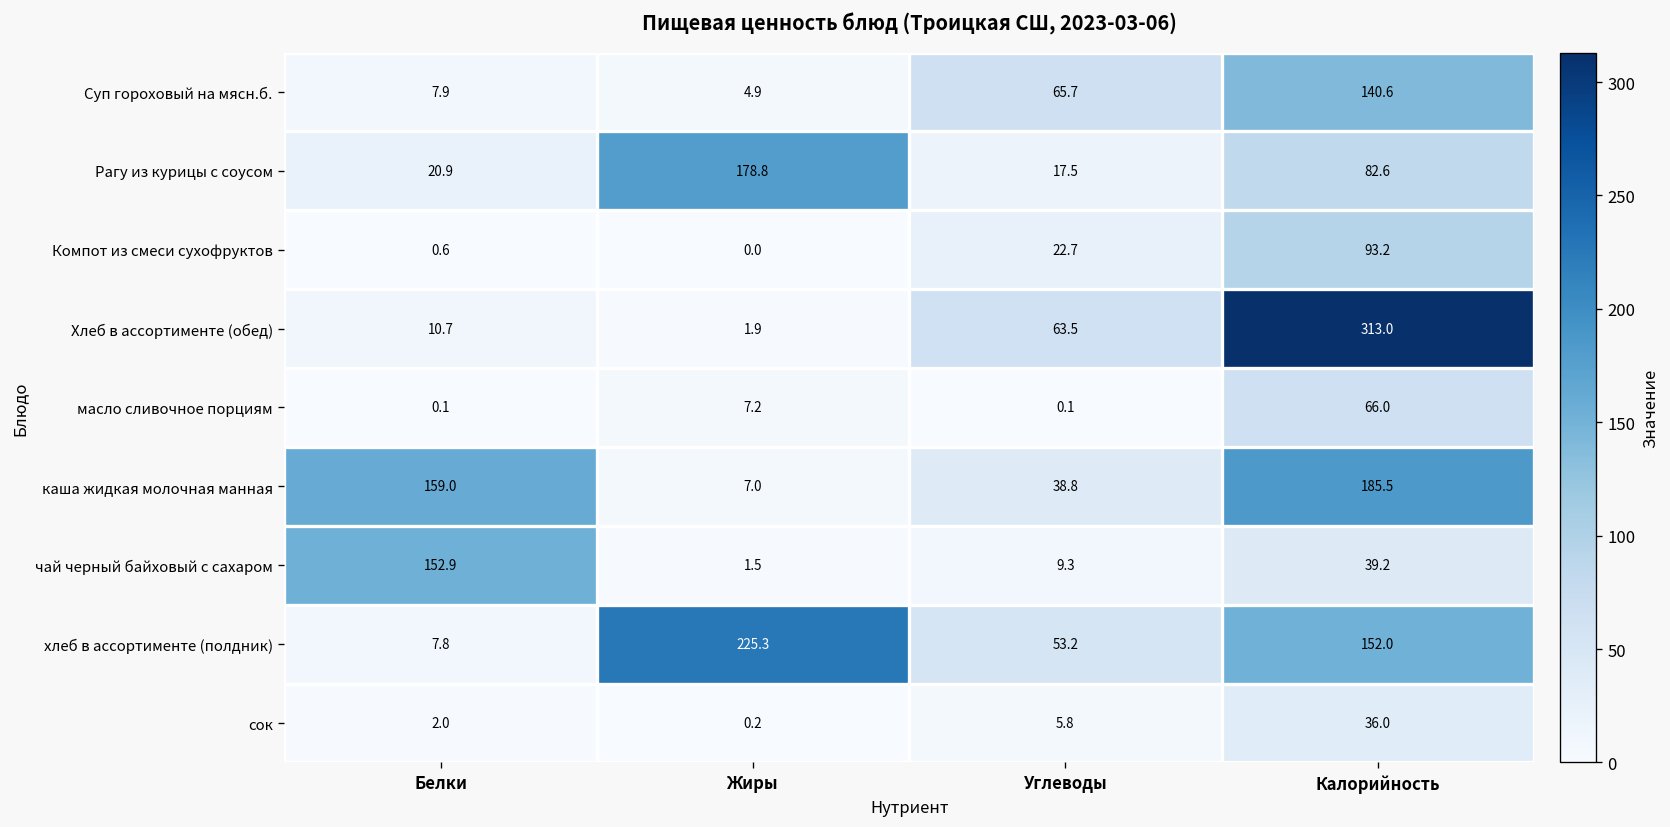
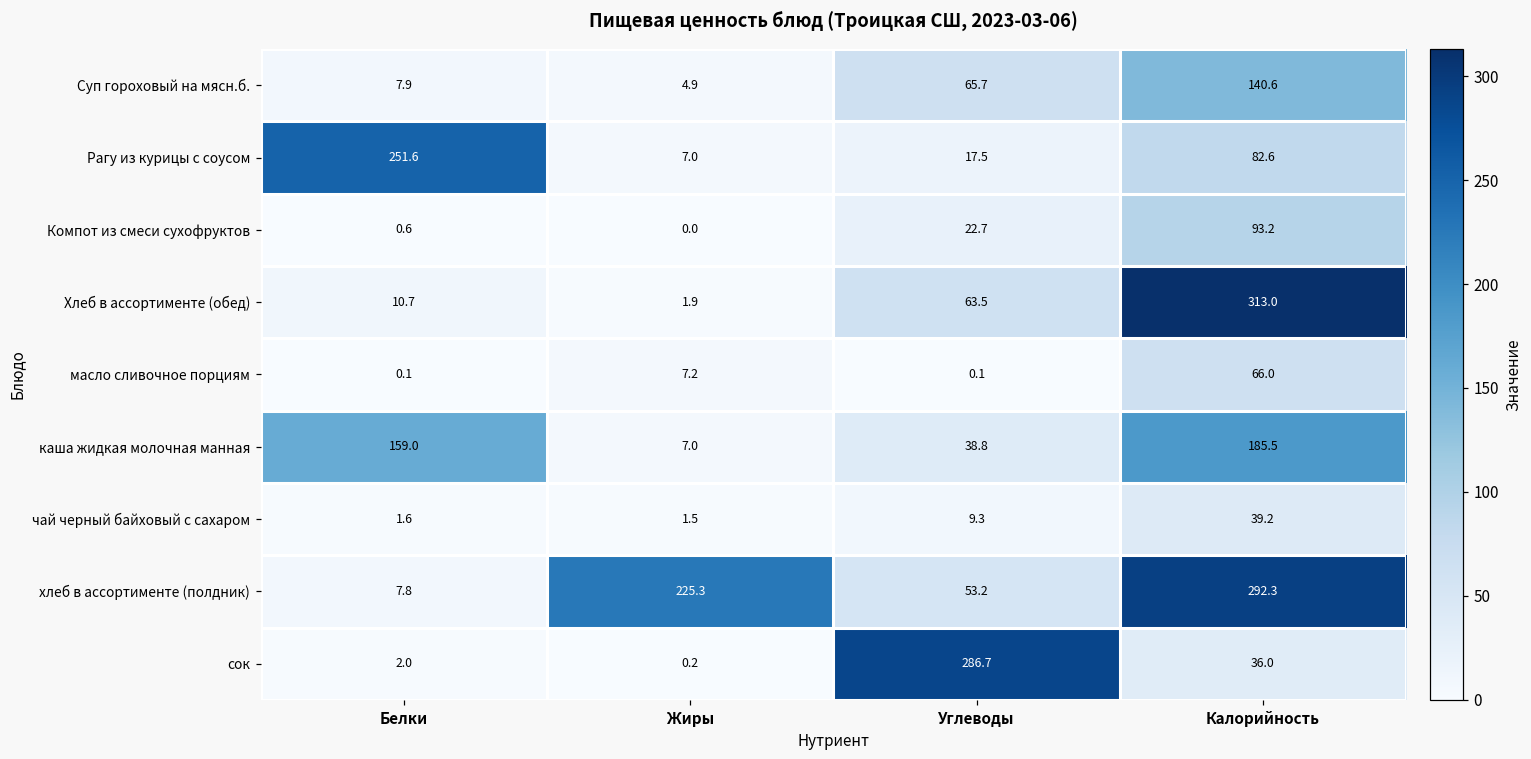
Рагу из курицы с соусом, Белки: 20.9 -> 251.6
Рагу из курицы с соусом, Жиры: 178.8 -> 7.0
чай черный байховый с сахаром, Белки: 152.9 -> 1.6
хлеб в ассортименте (полдник), Калорийность: 152.0 -> 292.3
сок, Углеводы: 5.8 -> 286.7
